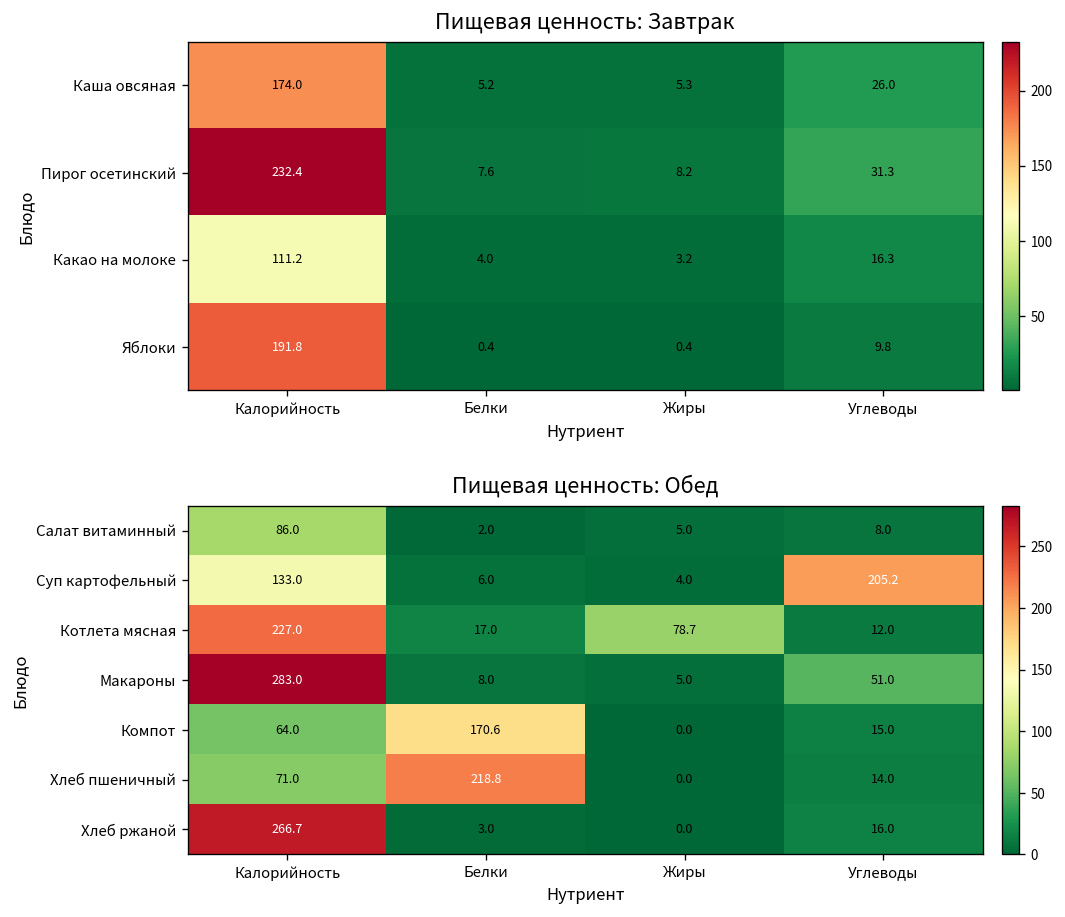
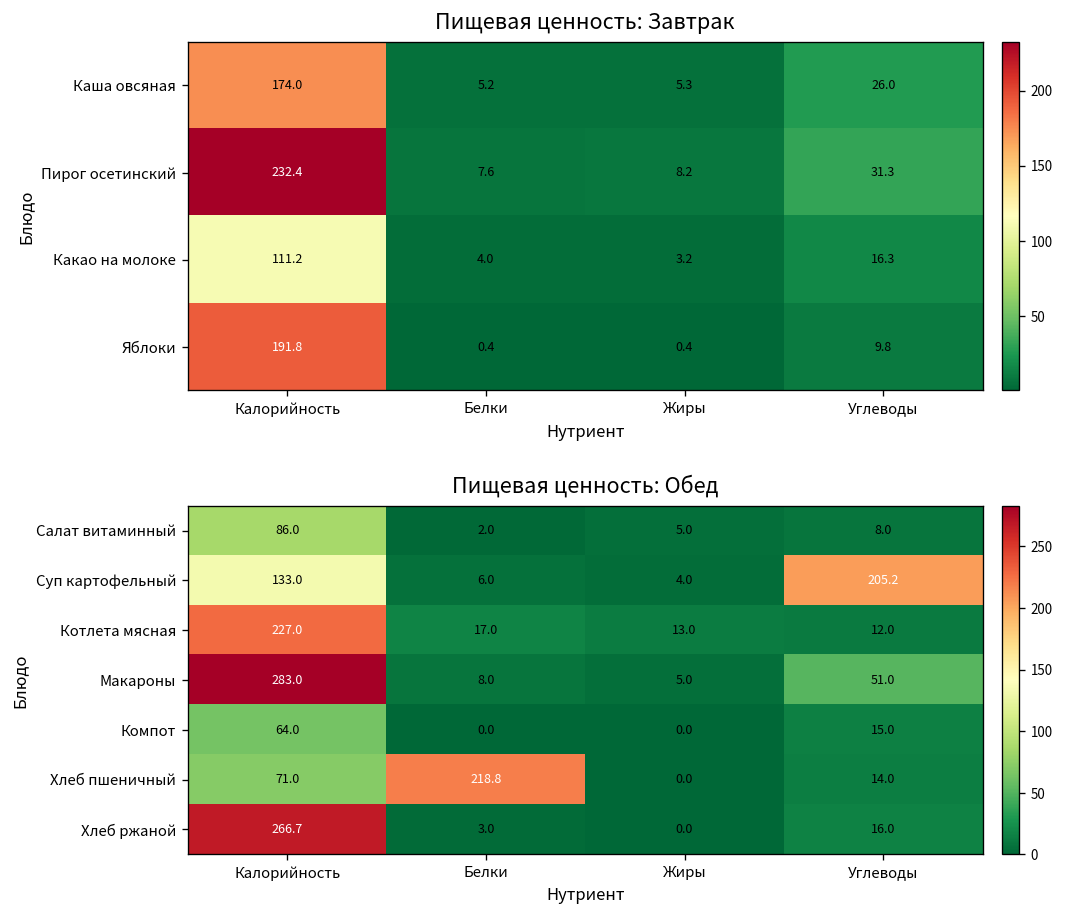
Пищевая ценность: Обед, Котлета мясная, Жиры: 78.7 -> 13.0
Пищевая ценность: Обед, Компот, Белки: 170.6 -> 0.0
